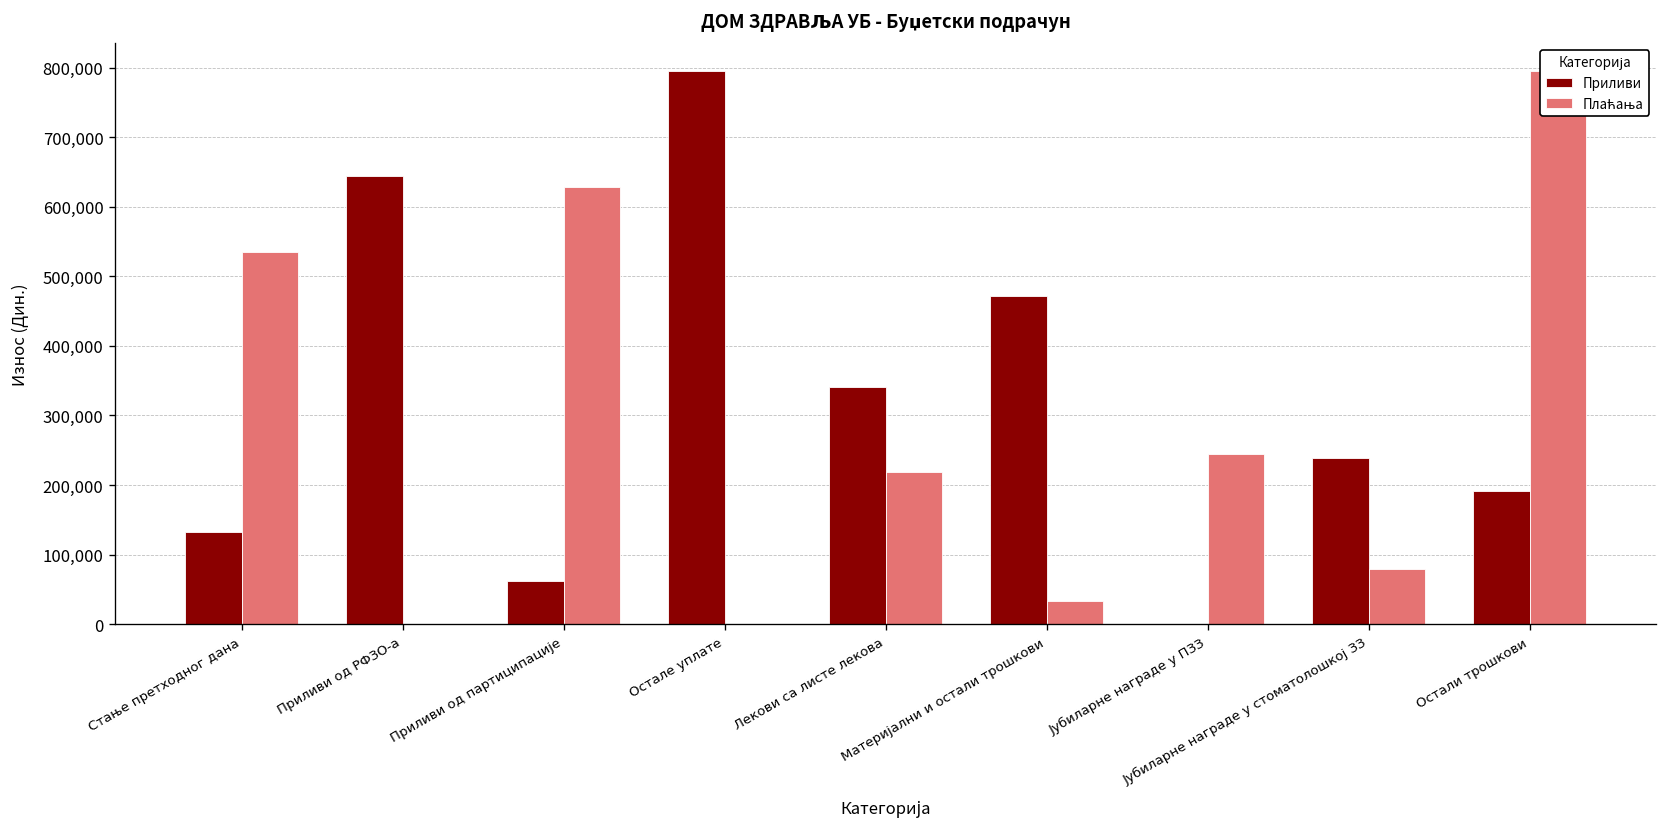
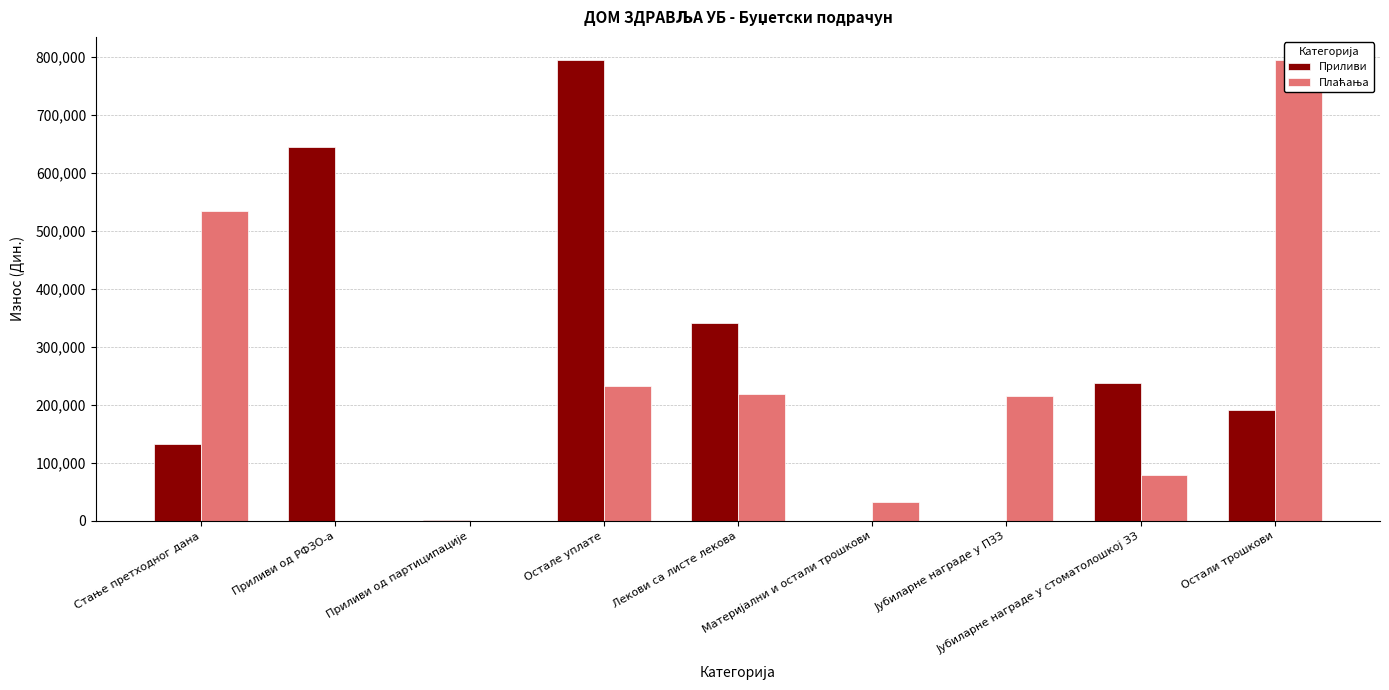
Приливи, Приливи од партиципације: 60,000 -> 0
Плаћања, Приливи од партиципације: 630,000 -> 0
Плаћања, Остале уплате: 0 -> 230,000
Приливи, Материјални и остали трошкови: 470,000 -> 0
Плаћања, Јубиларне награде у ПЗЗ: 240,000 -> 210,000
